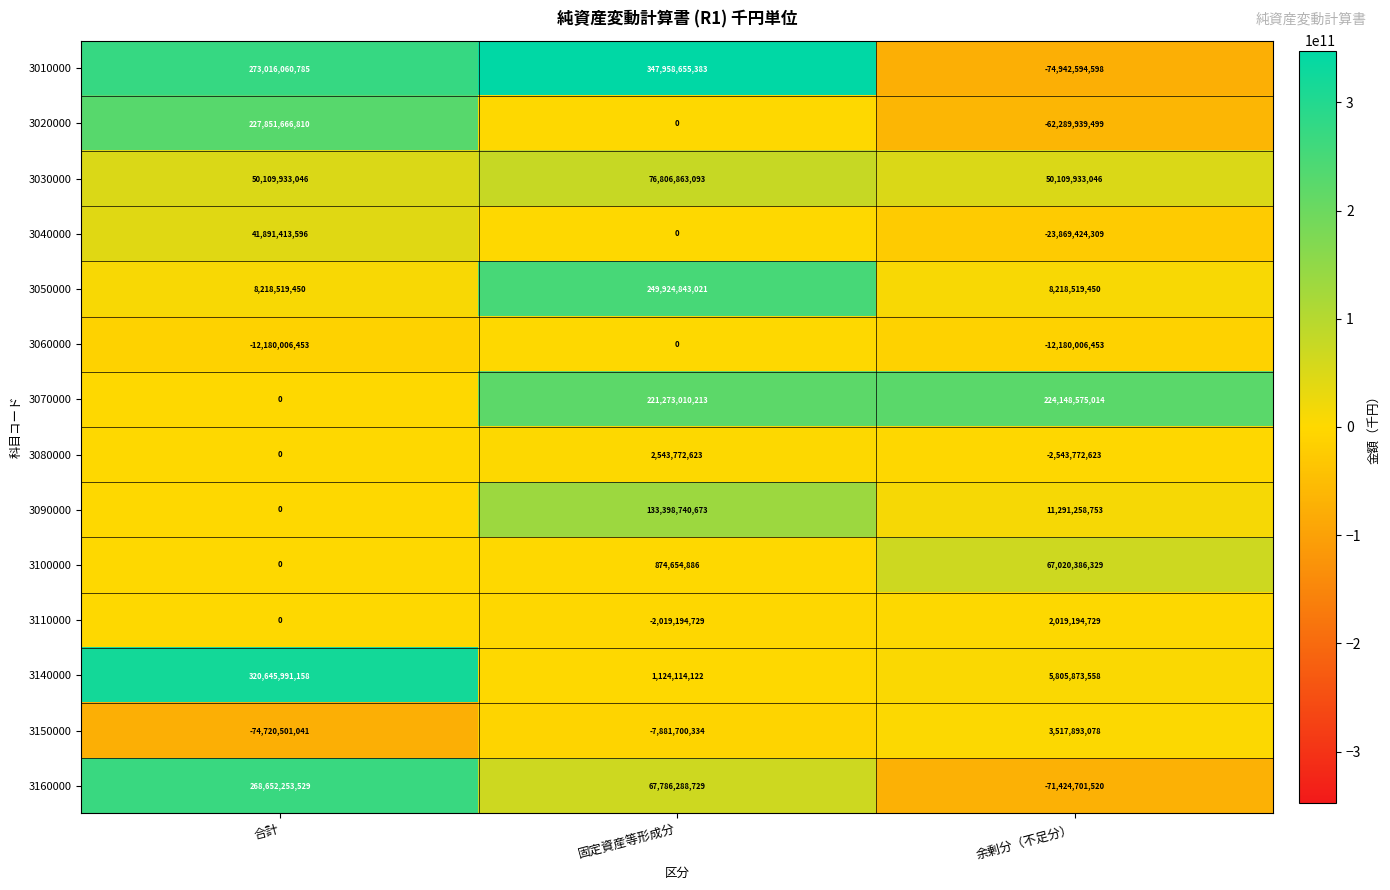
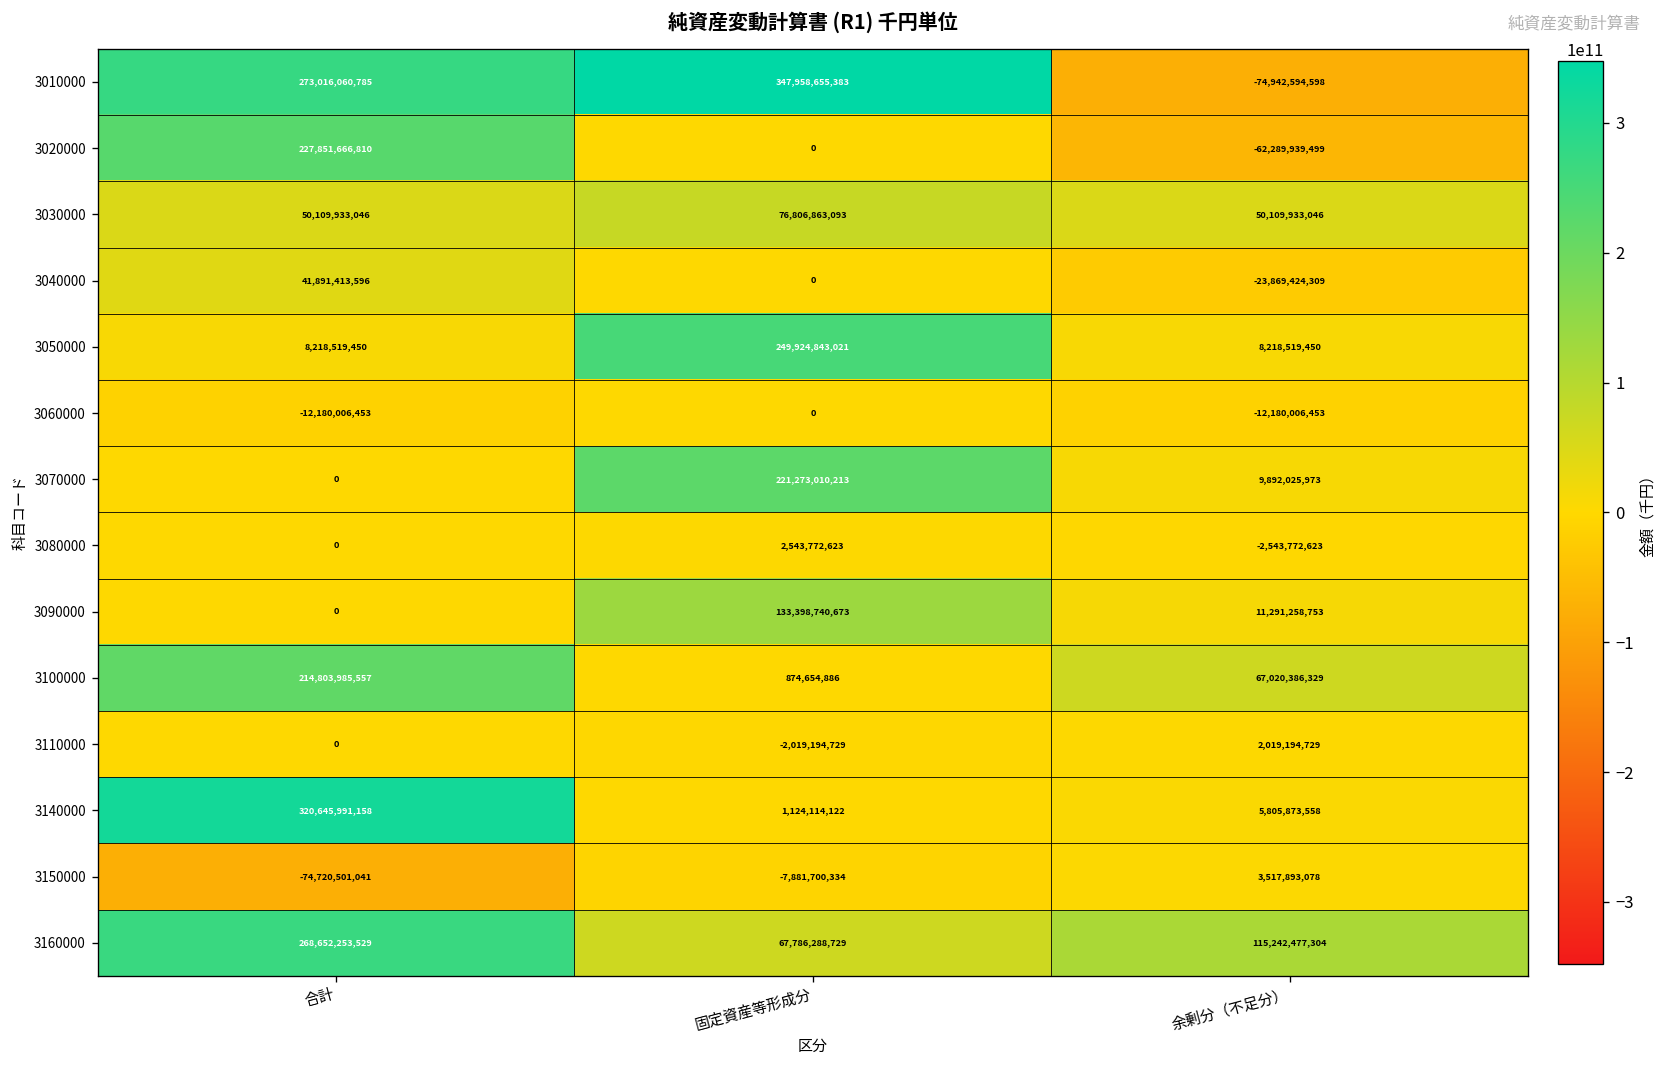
3070000, 余剰分（不足分）: 224,148,575,014 -> 9,892,025,973
3100000, 合計: 0 -> 214,803,985,557
3160000, 余剰分（不足分）: -71,424,701,520 -> 115,242,477,304
